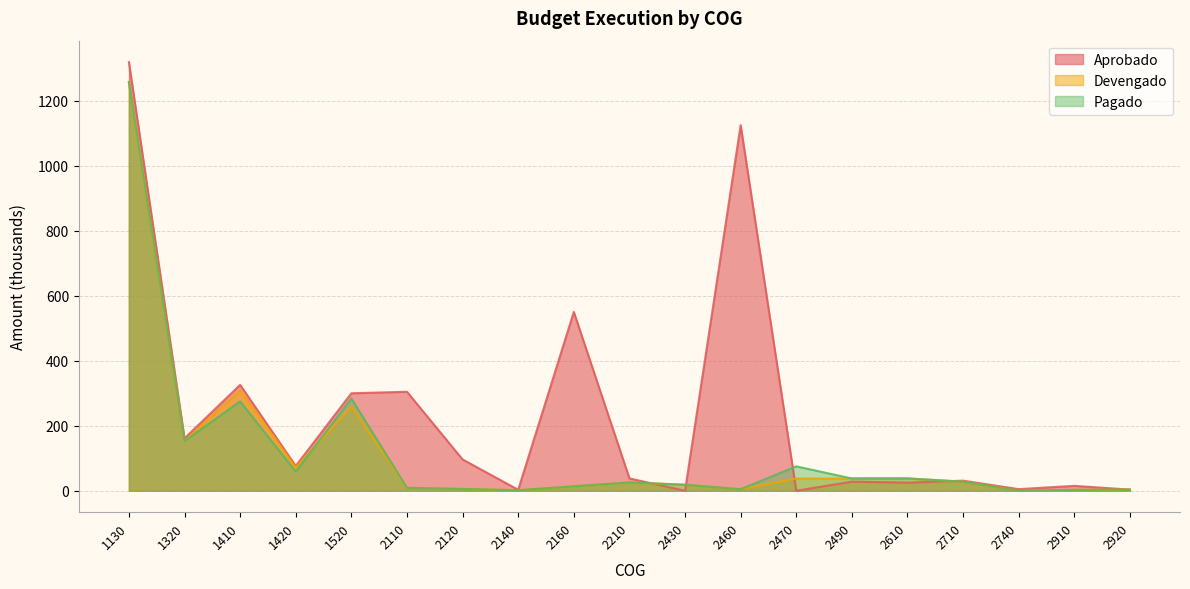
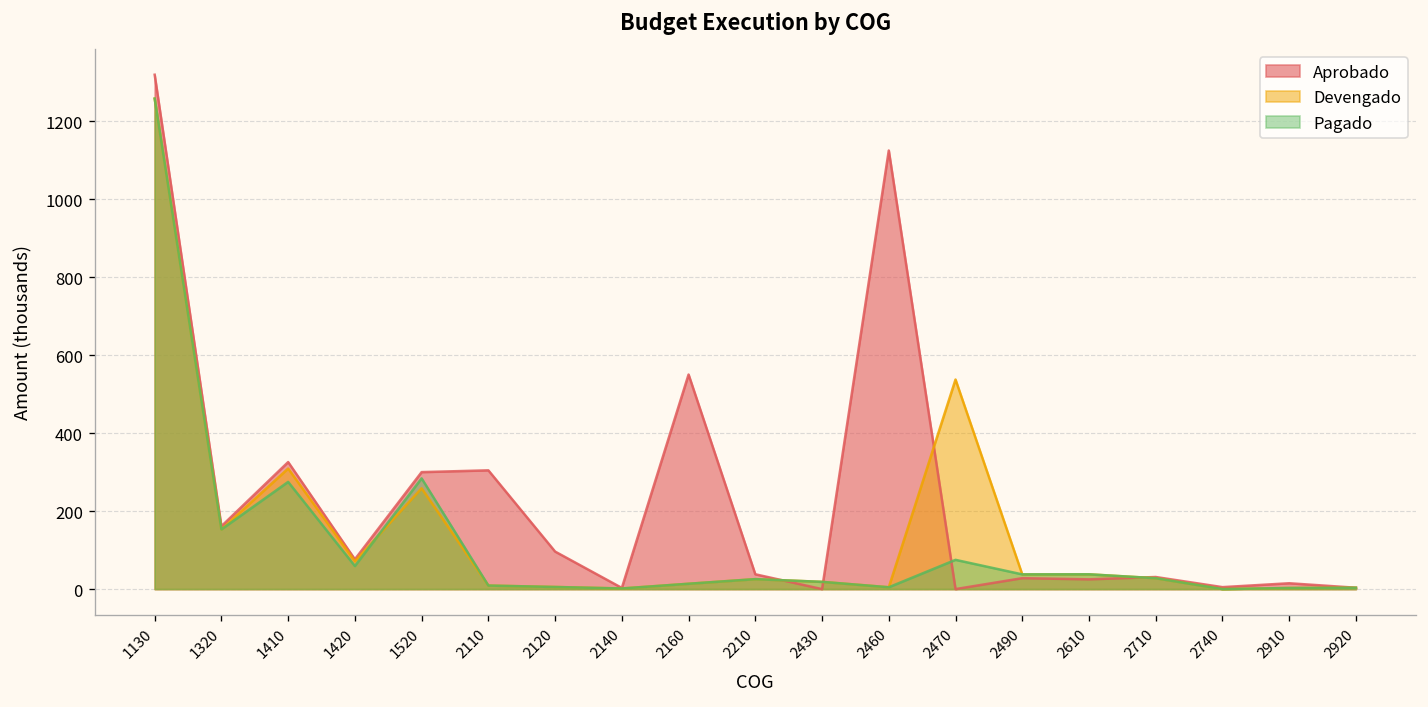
Devengado, 2470: 40 -> 540
